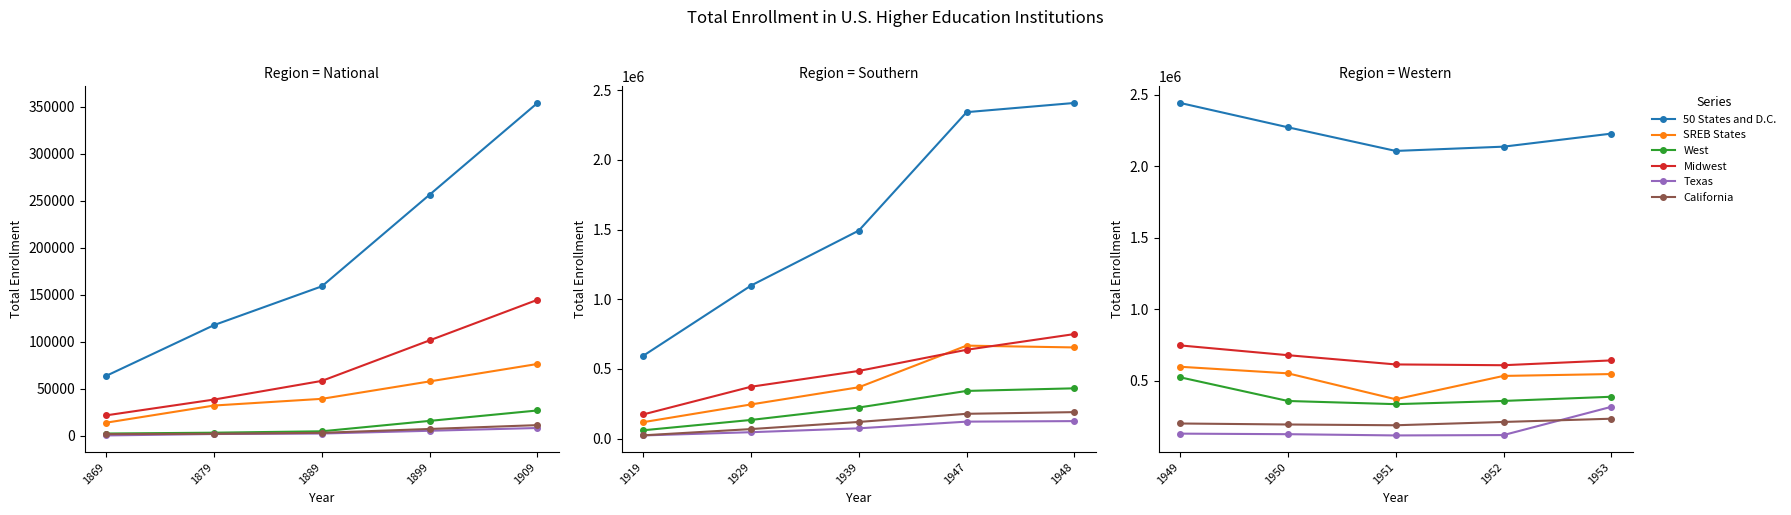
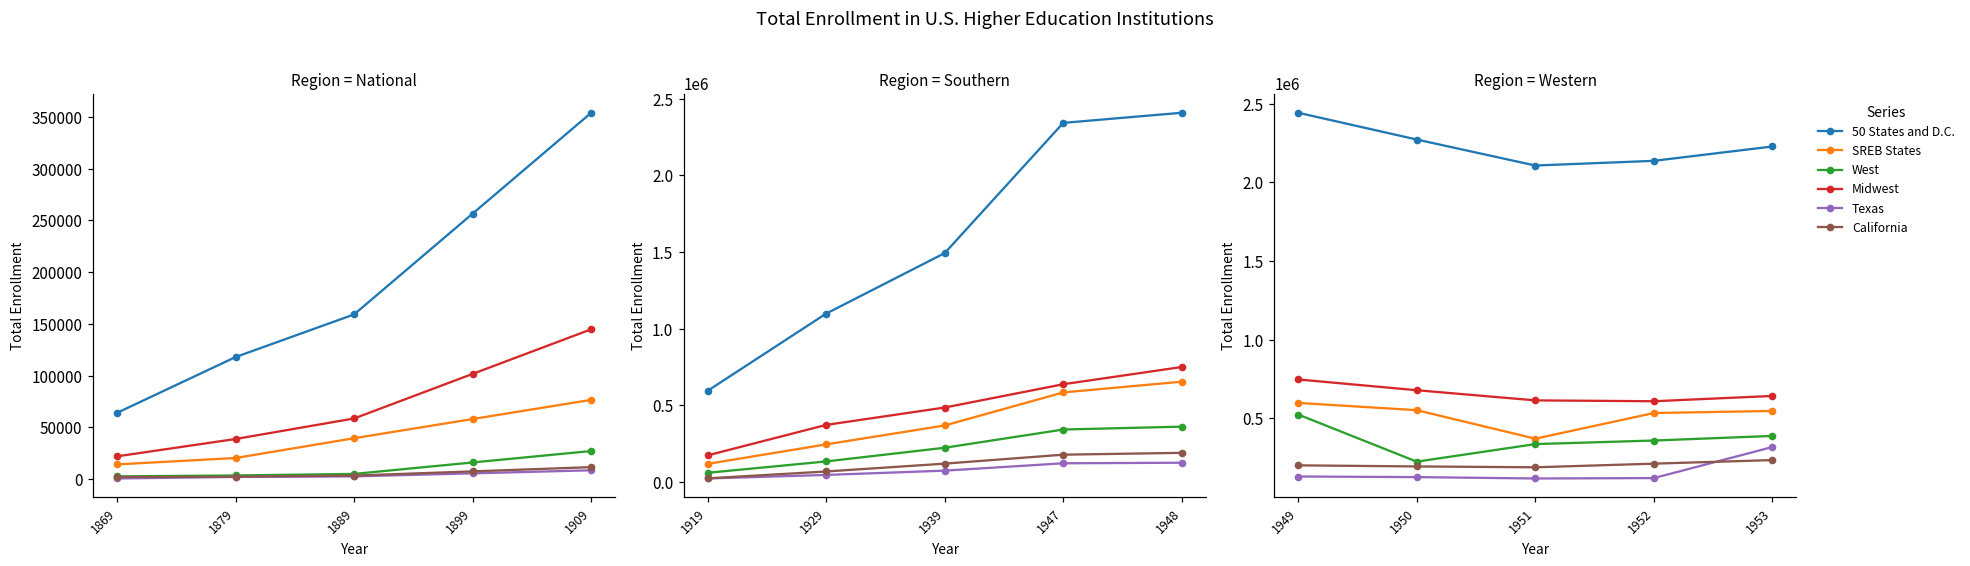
Region = National, SREB States, 1879: 30000 -> 20000
Region = Southern, SREB States, 1947: 670000 -> 580000
Region = Western, West, 1950: 360000 -> 220000
